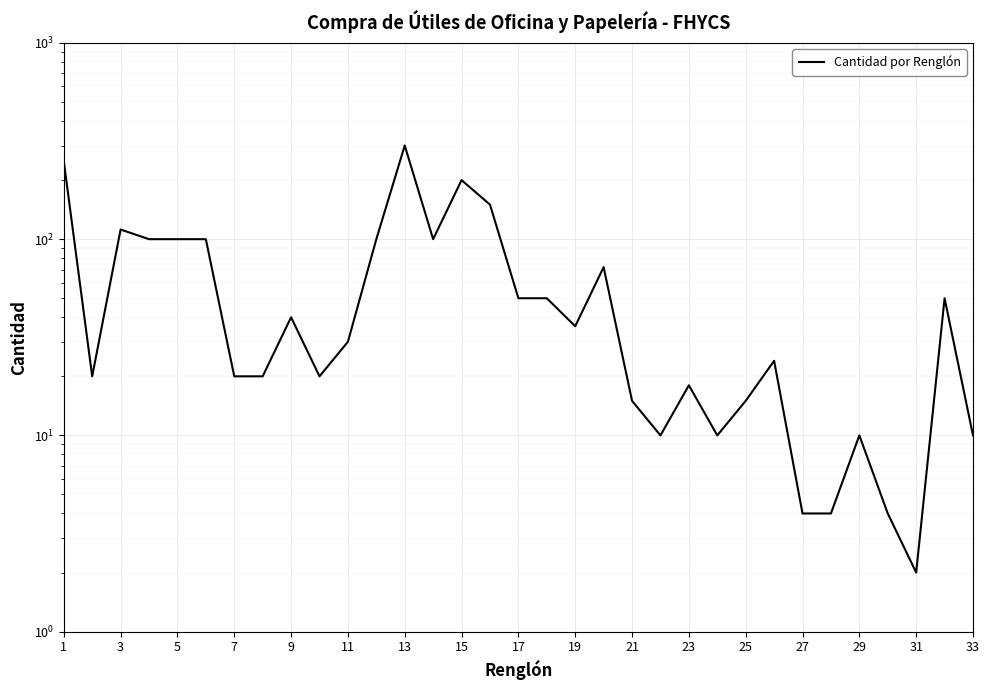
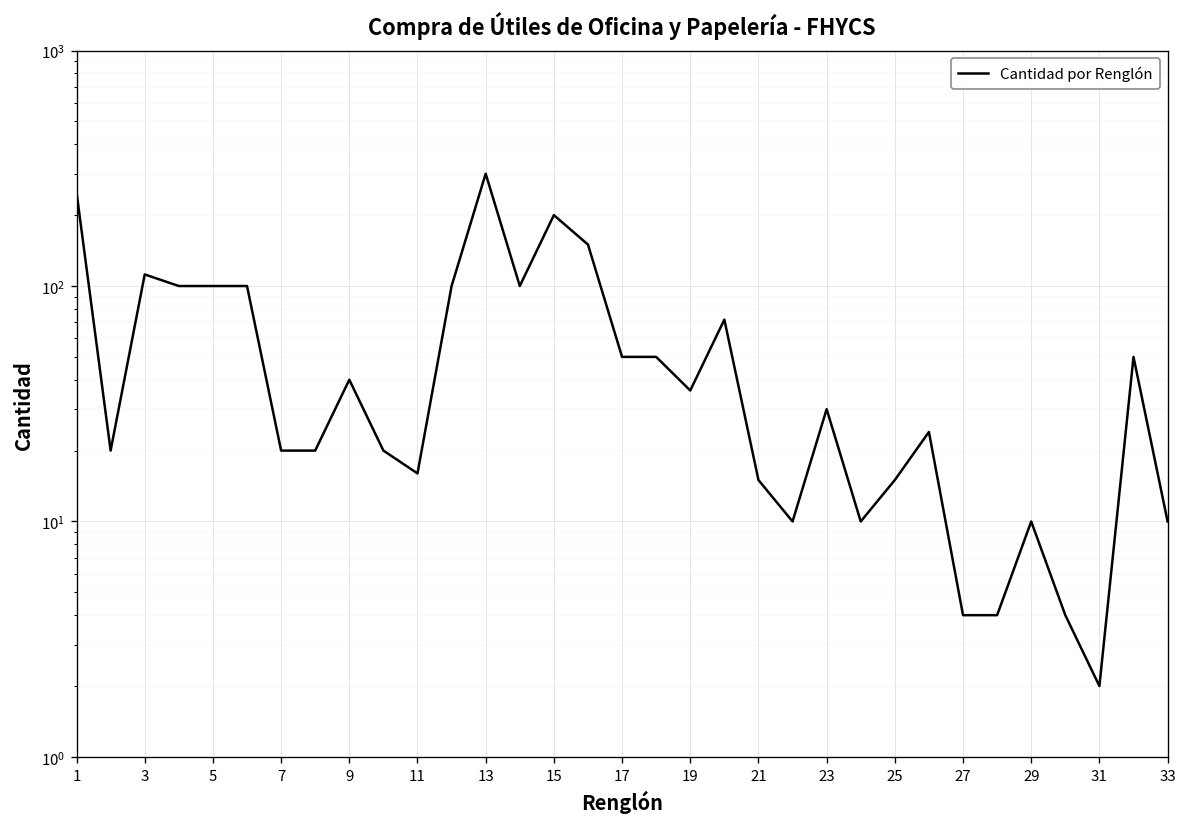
11: 30 -> 16
23: 18 -> 30
